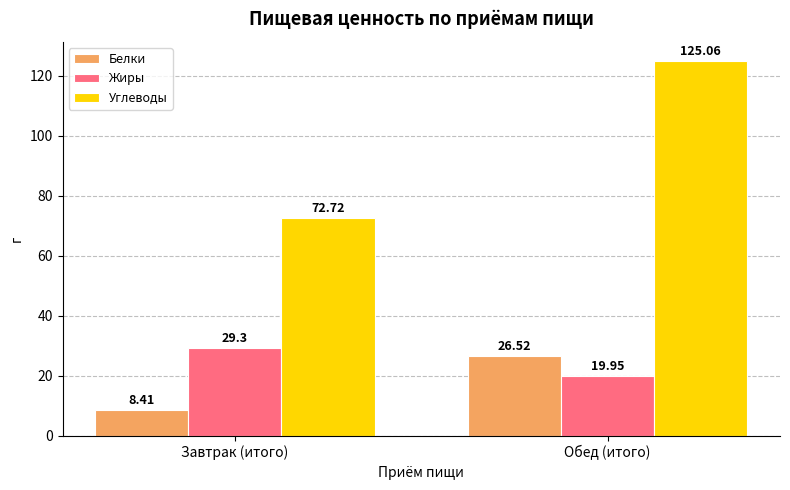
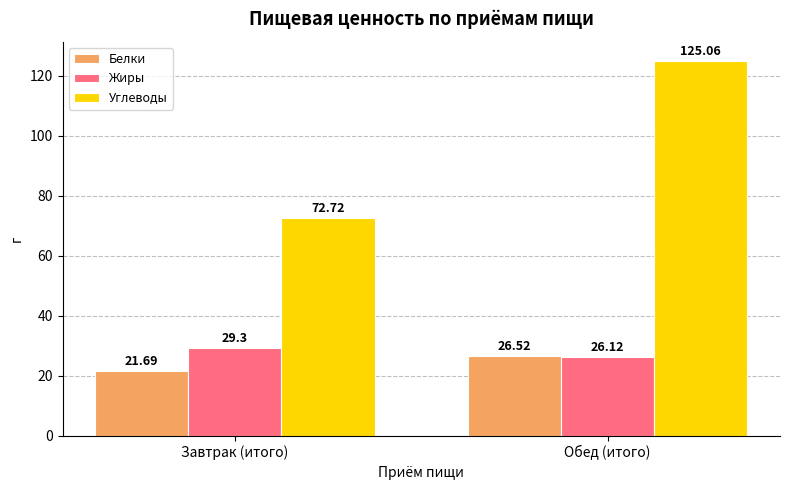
Белки, Завтрак (итого): 8.41 -> 21.69
Жиры, Обед (итого): 19.95 -> 26.12
